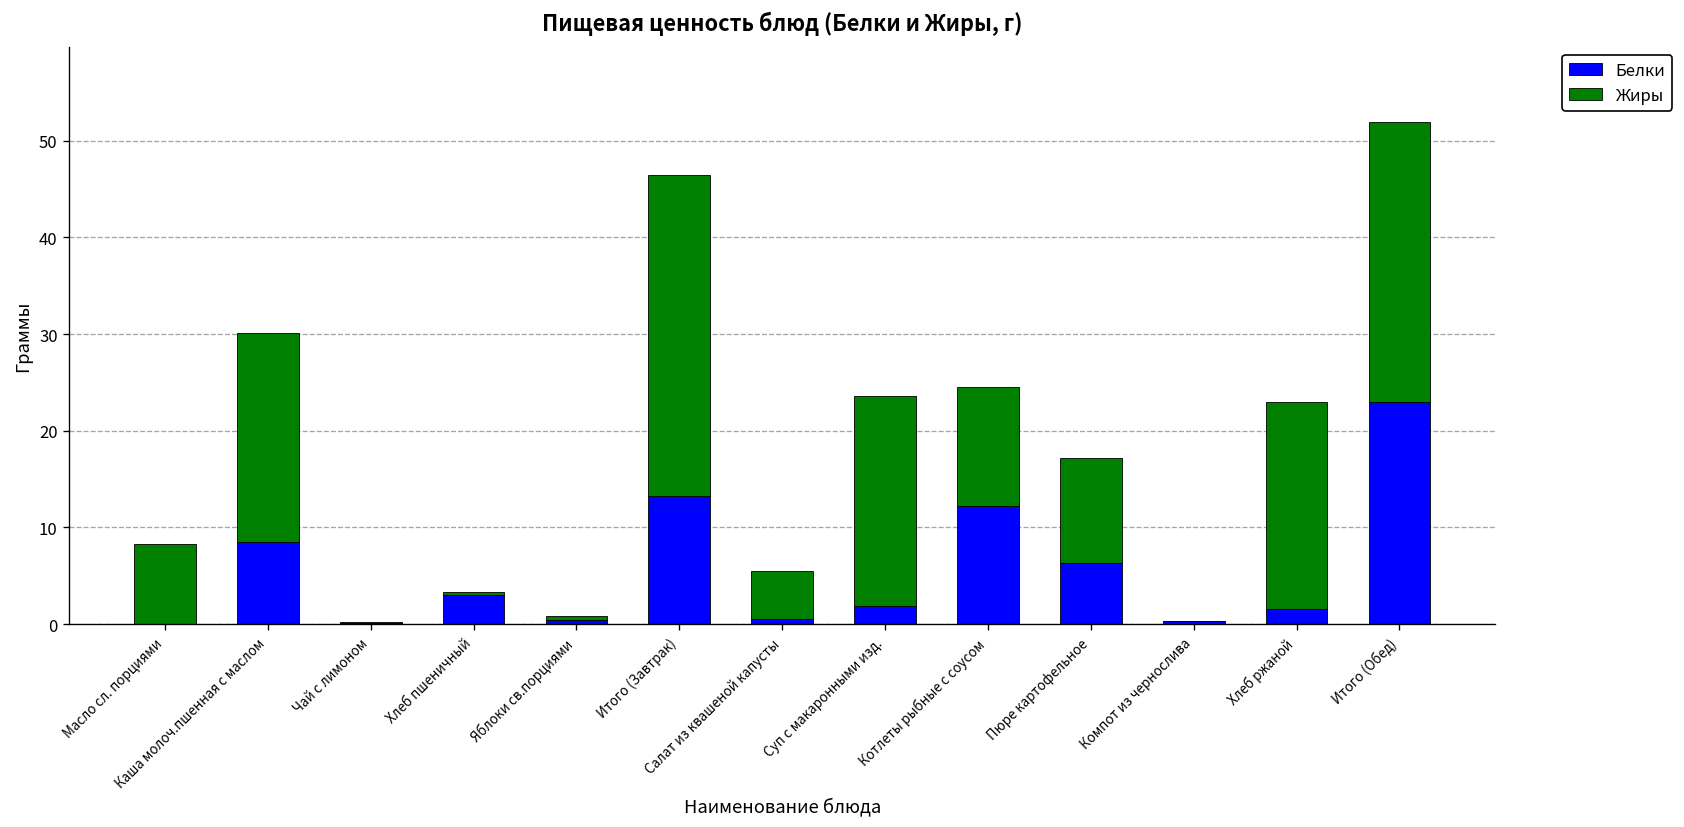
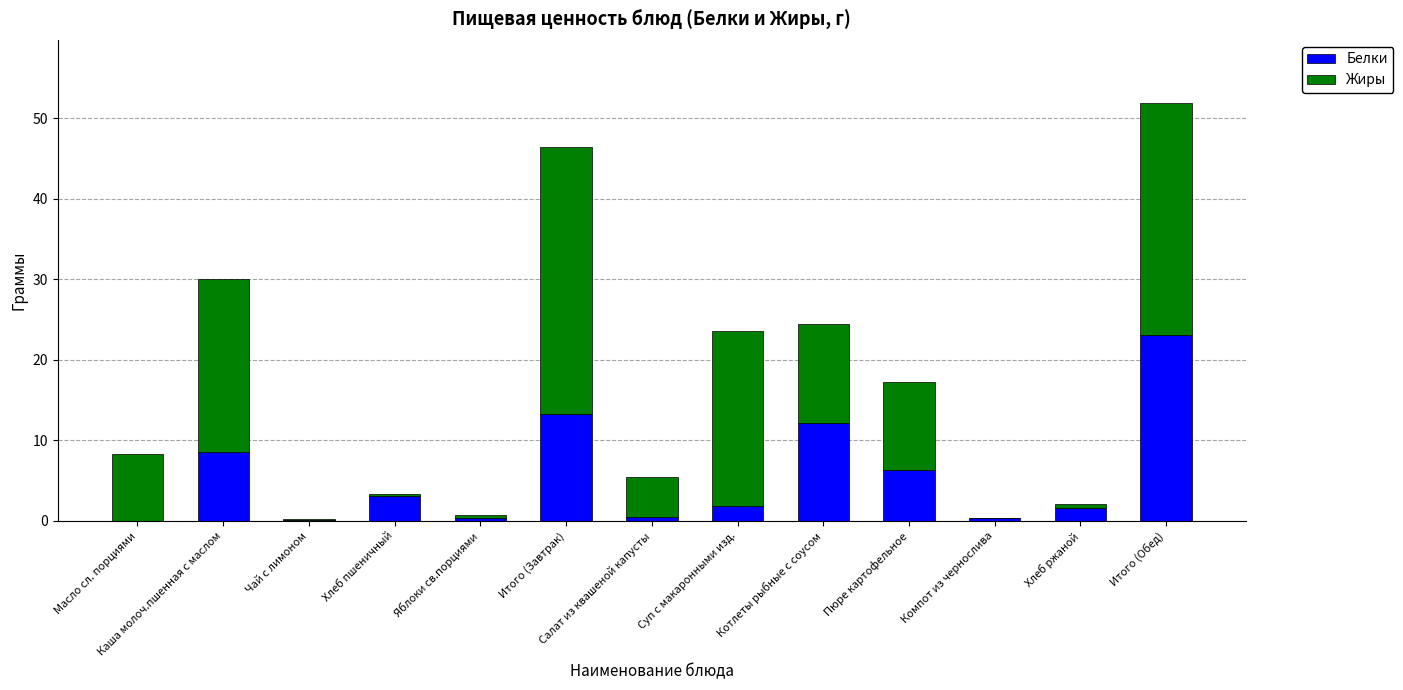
Жиры, Хлеб ржаной: 21 -> 1
